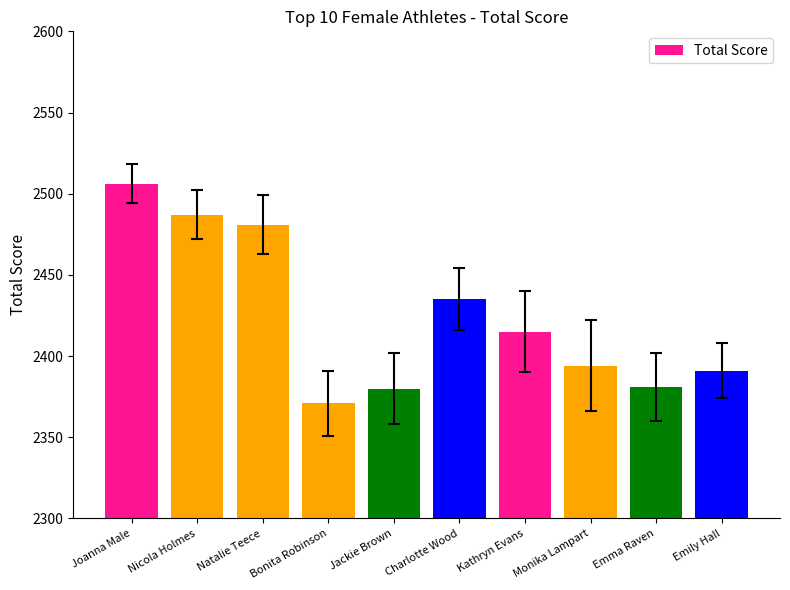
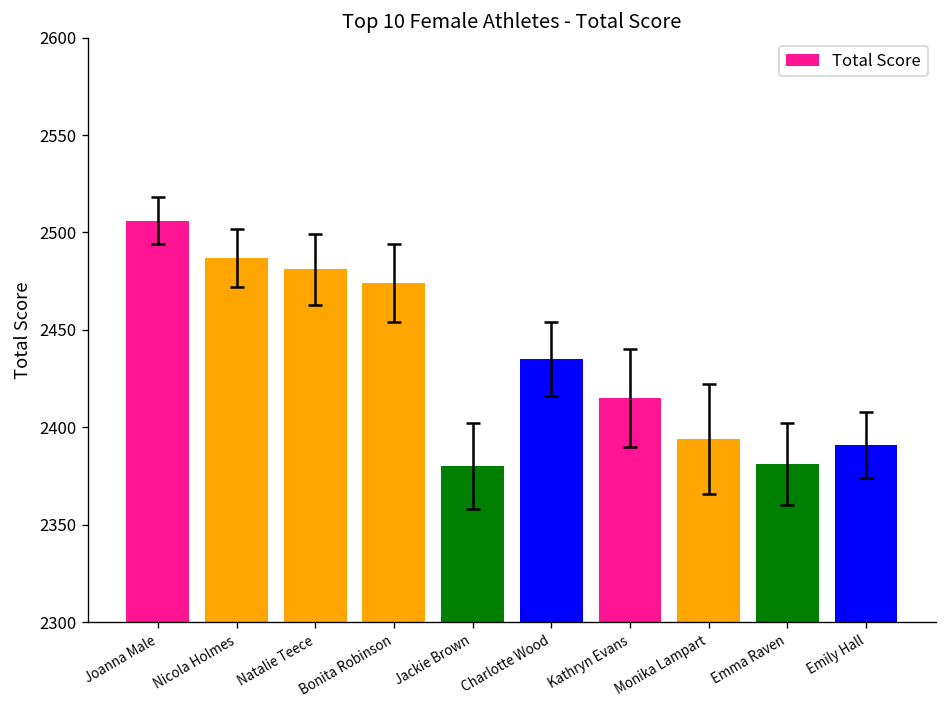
Total Score, Bonita Robinson: 2371 -> 2474
